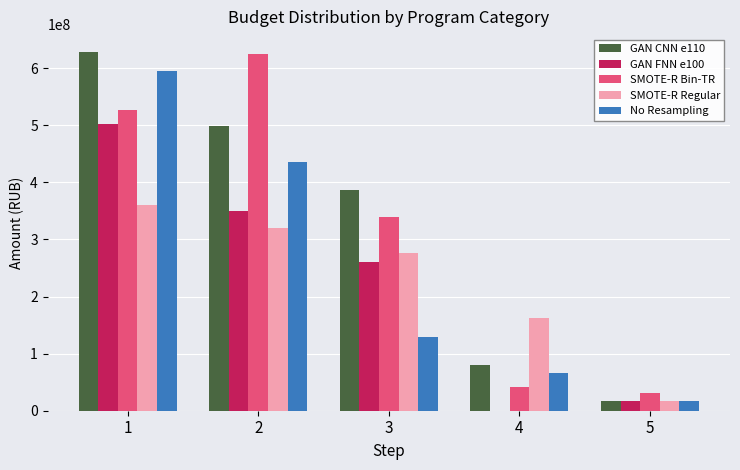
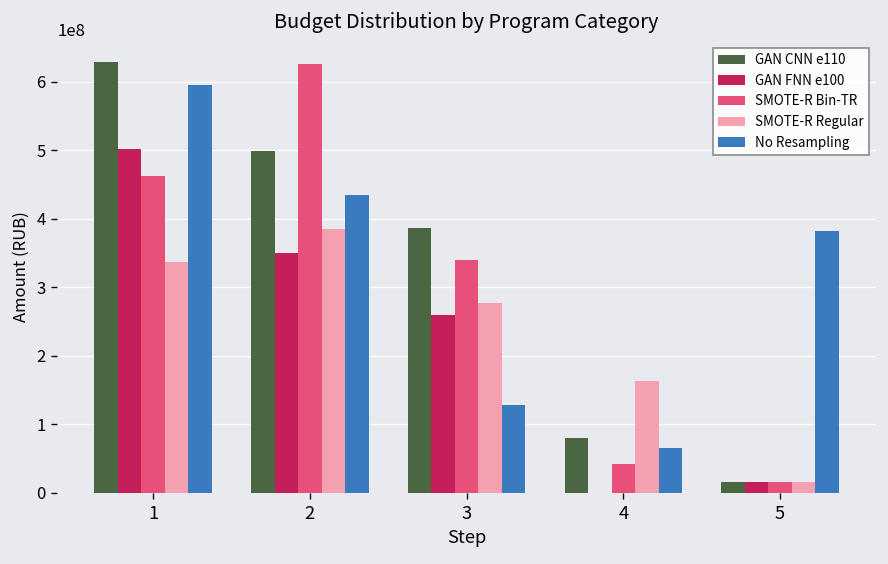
SMOTE-R Bin-TR, 1: 530000000 -> 460000000
SMOTE-R Regular, 1: 360000000 -> 340000000
SMOTE-R Regular, 2: 320000000 -> 390000000
SMOTE-R Bin-TR, 5: 30000000 -> 20000000
No Resampling, 5: 20000000 -> 380000000
